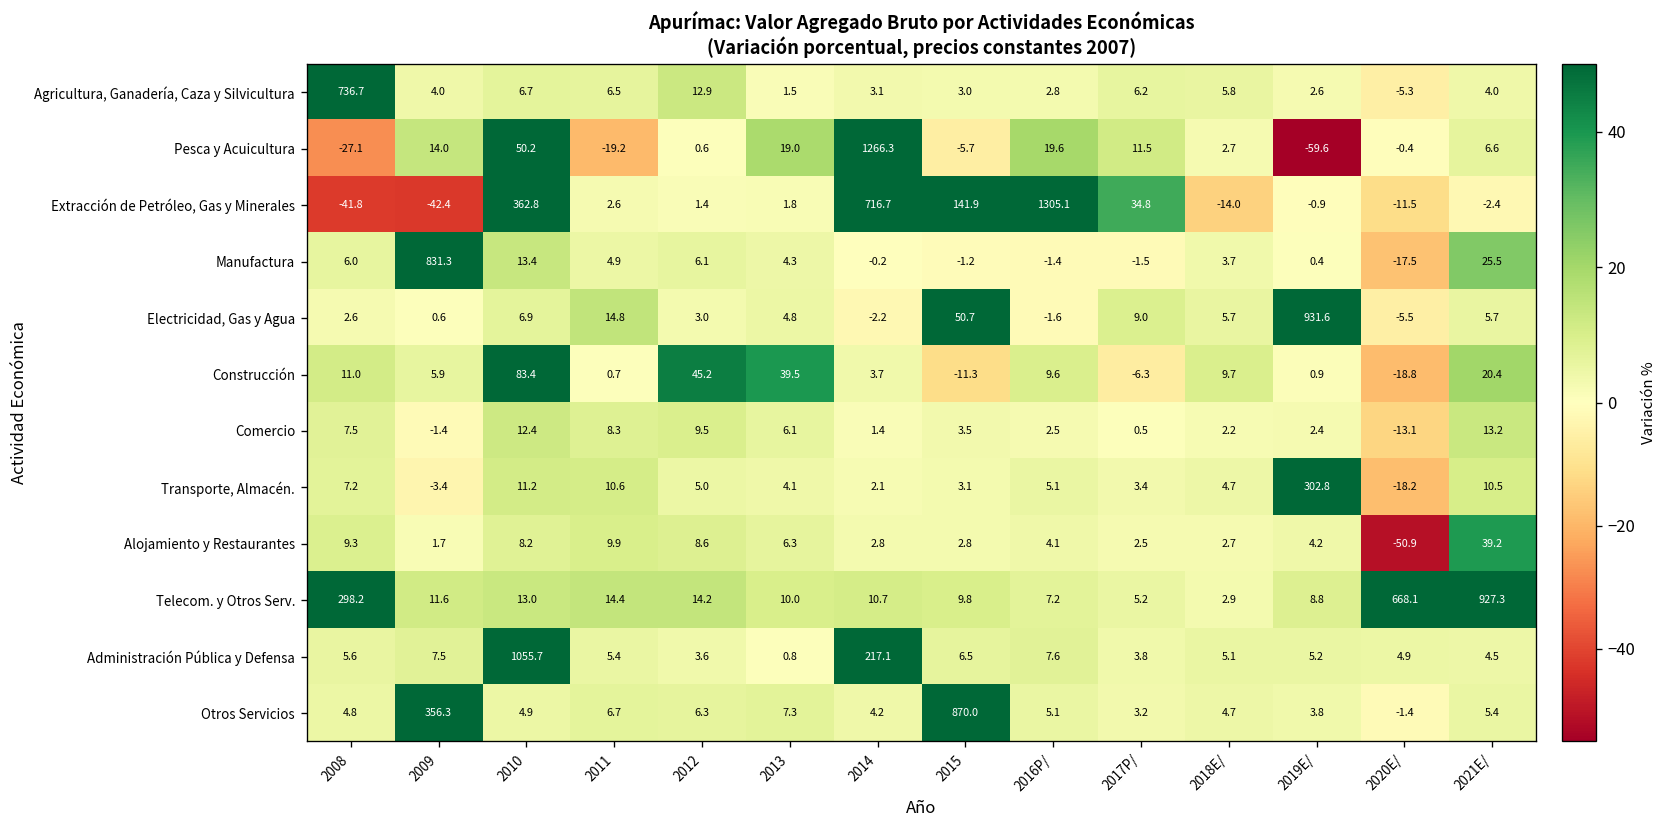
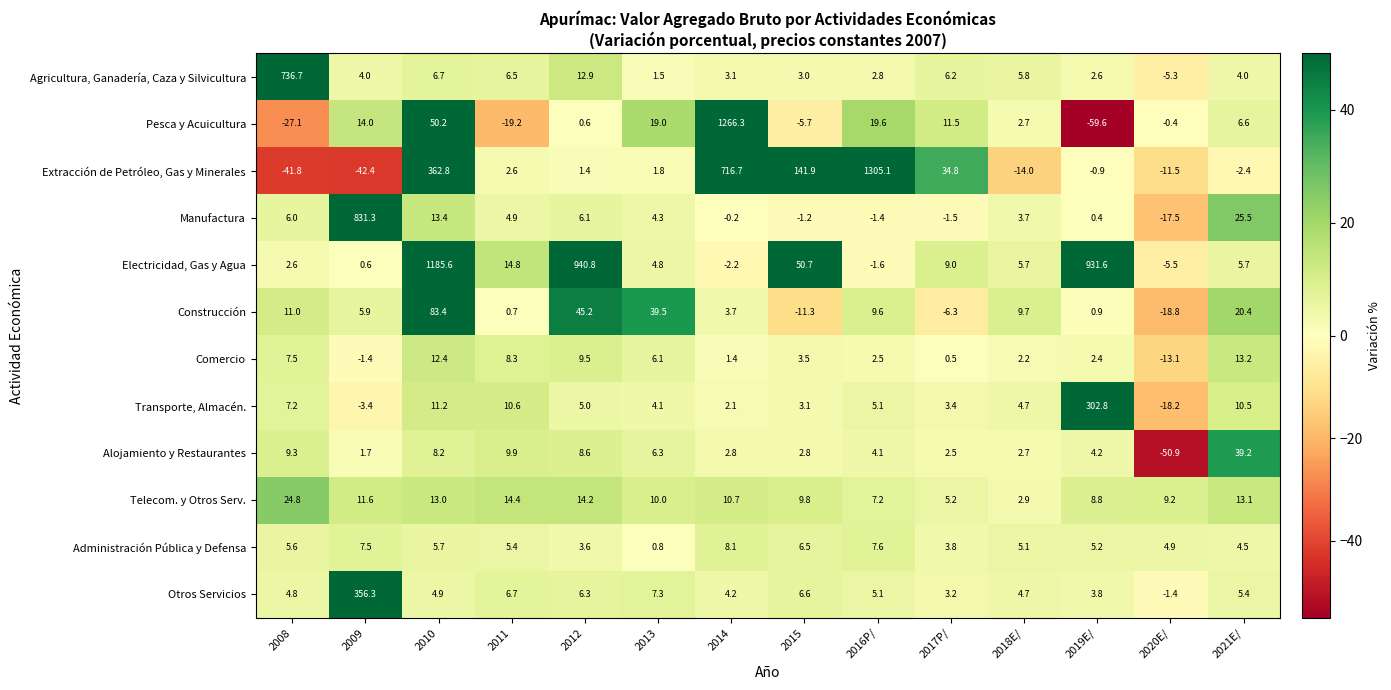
Electricidad, Gas y Agua, 2010: 6.9 -> 1185.6
Electricidad, Gas y Agua, 2012: 3.0 -> 940.8
Telecom. y Otros Serv., 2008: 298.2 -> 24.8
Telecom. y Otros Serv., 2020E/: 668.1 -> 9.2
Telecom. y Otros Serv., 2021E/: 927.3 -> 13.1
Administración Pública y Defensa, 2010: 1055.7 -> 5.7
Administración Pública y Defensa, 2014: 217.1 -> 8.1
Otros Servicios, 2015: 870.0 -> 6.6
